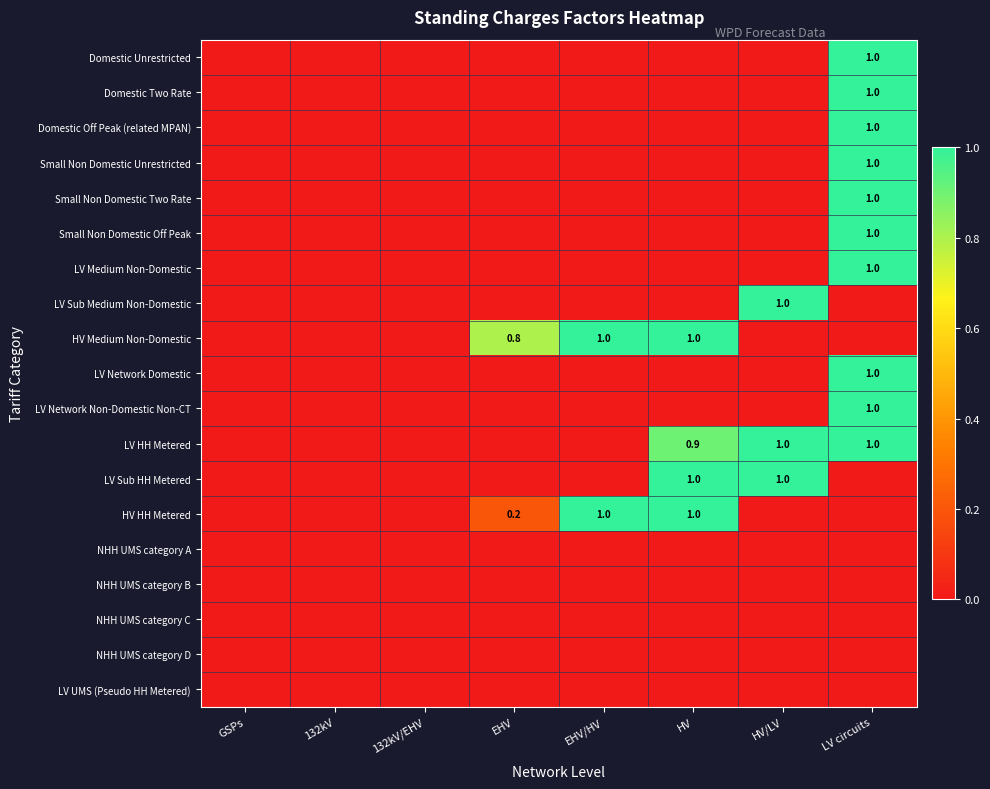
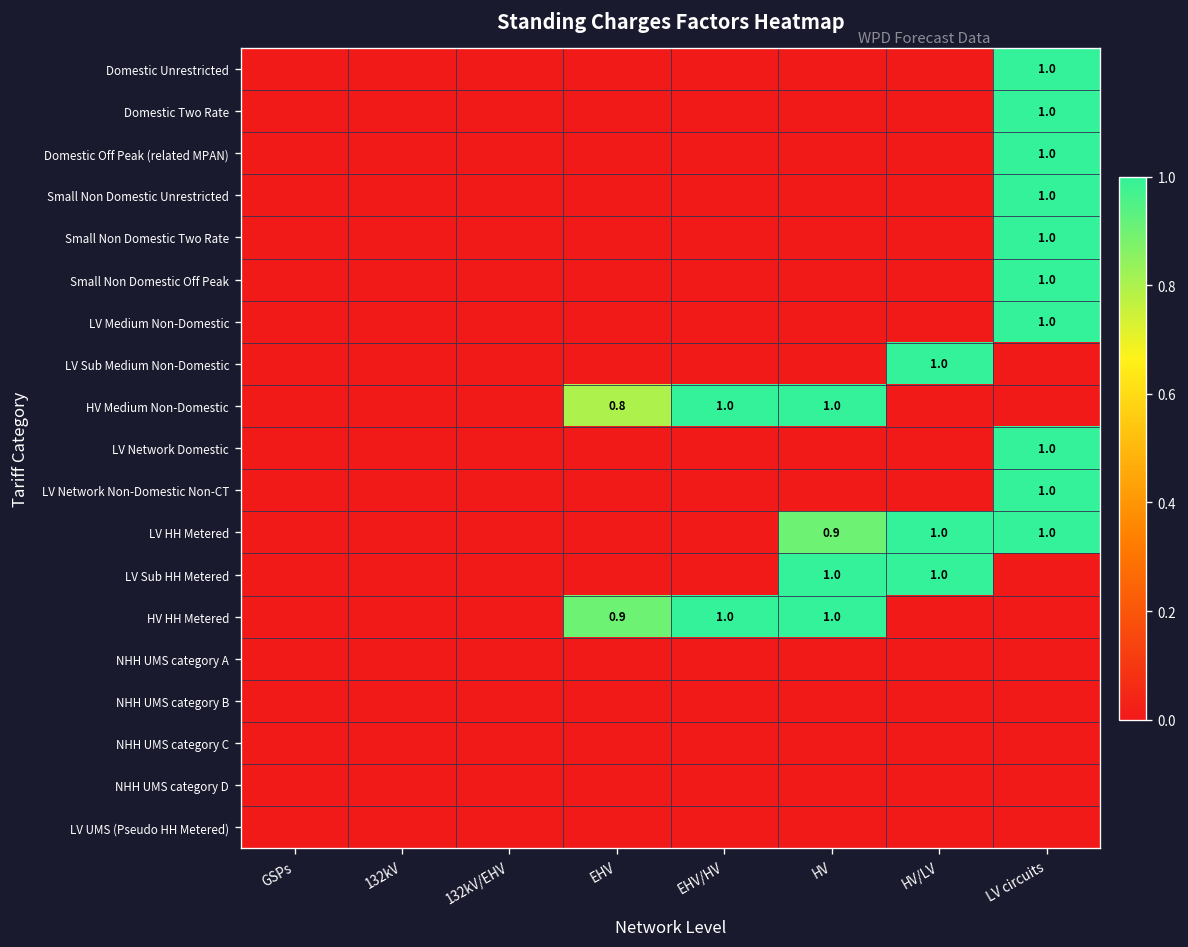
HV HH Metered, EHV: 0.2 -> 0.9
